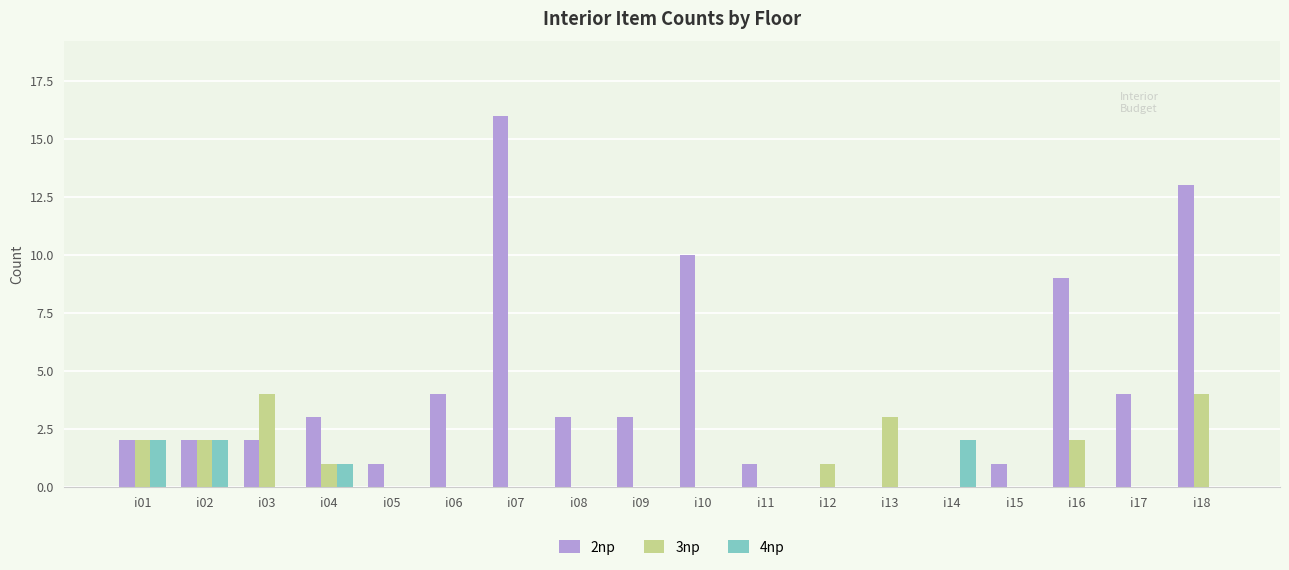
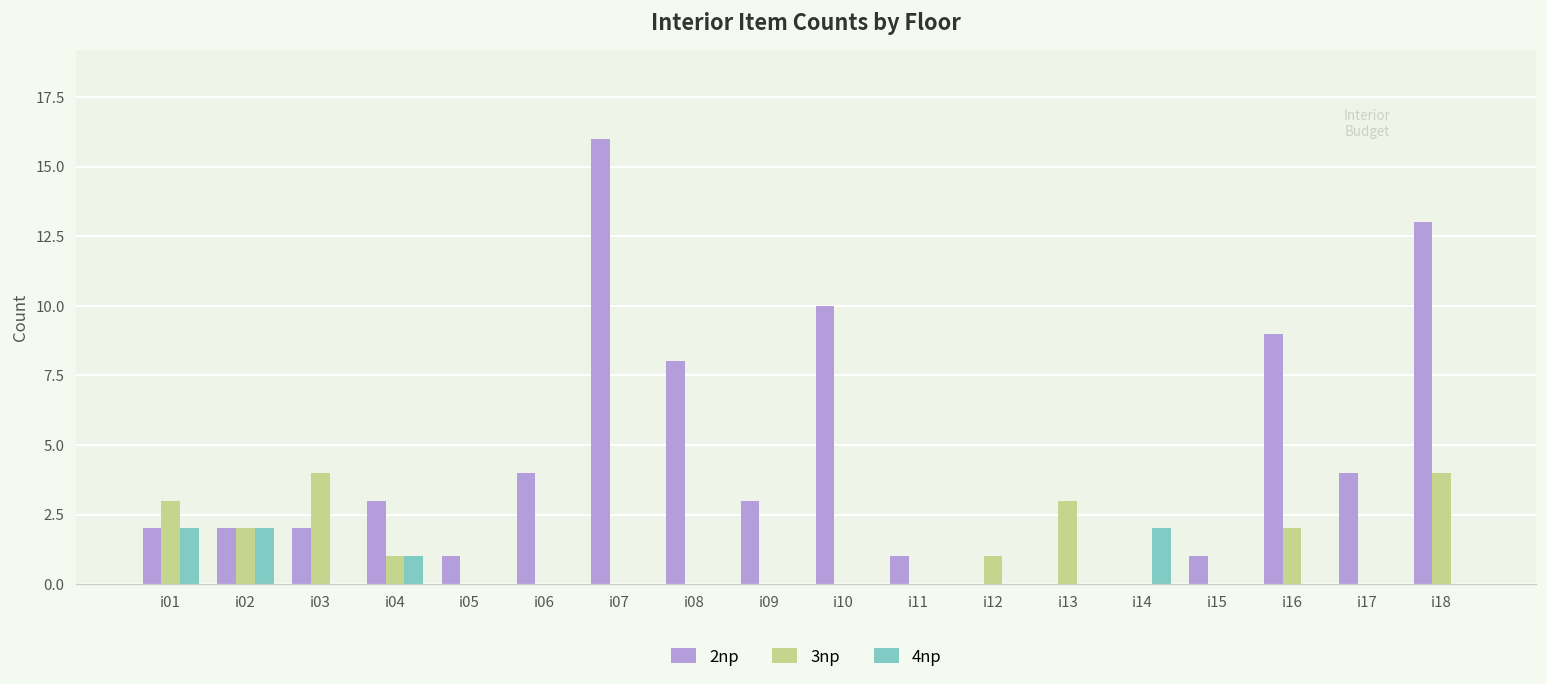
3np, i01: 2 -> 3
2np, i08: 3 -> 8
